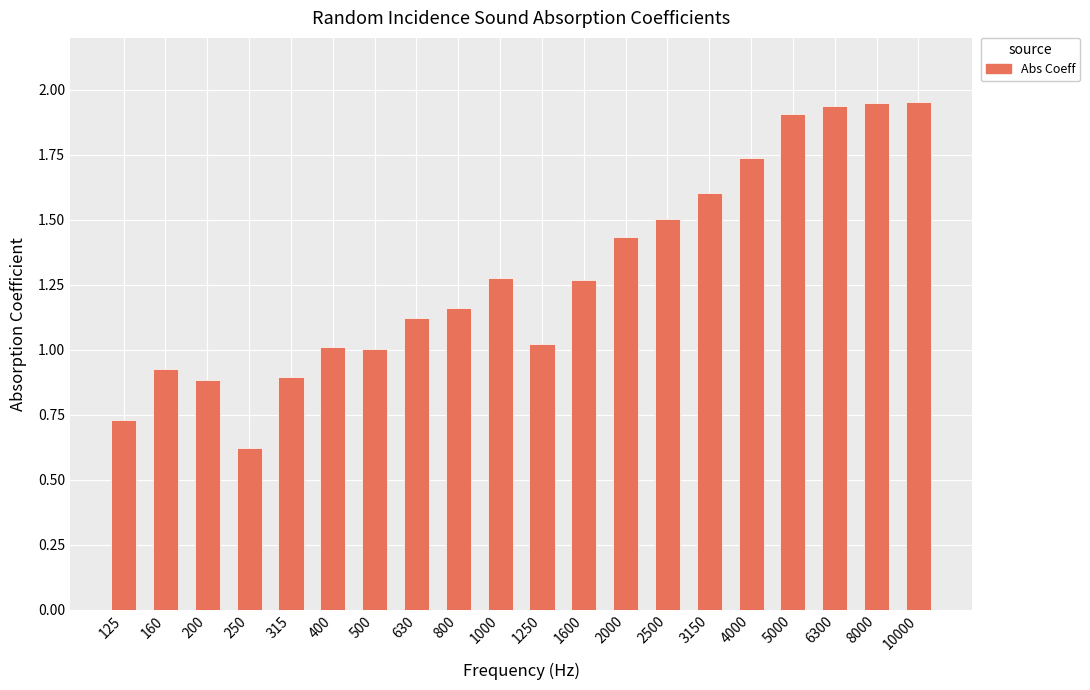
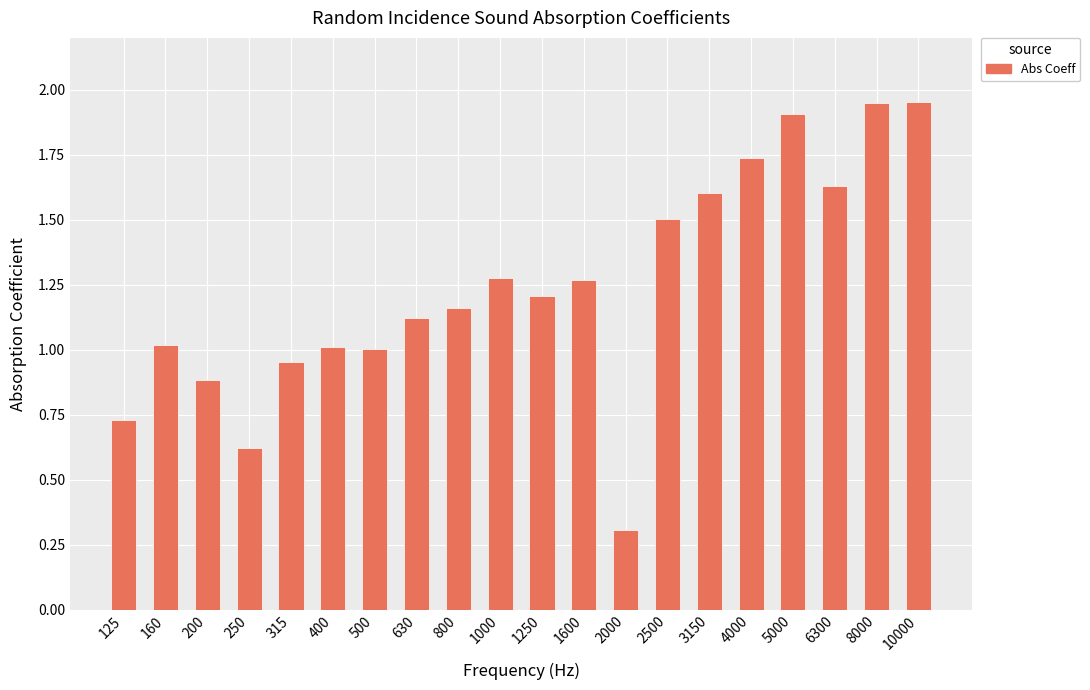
160: 0.92 -> 1.02
315: 0.90 -> 0.95
1250: 1.02 -> 1.21
2000: 1.43 -> 0.31
6300: 1.94 -> 1.63
